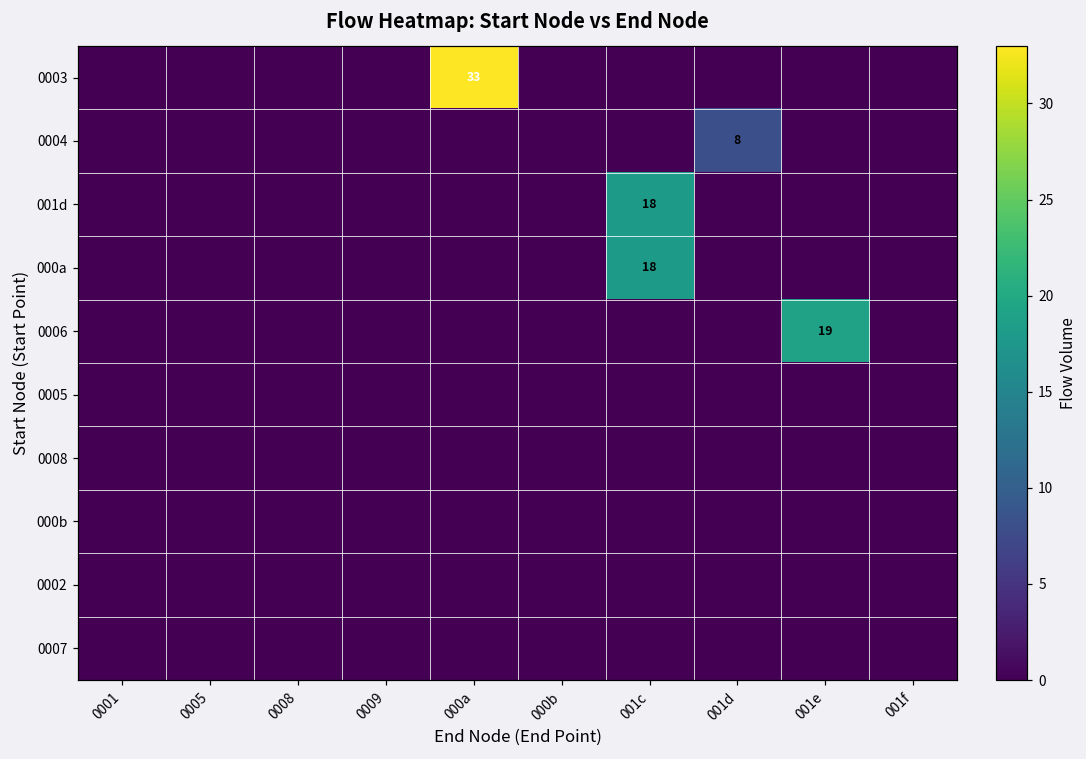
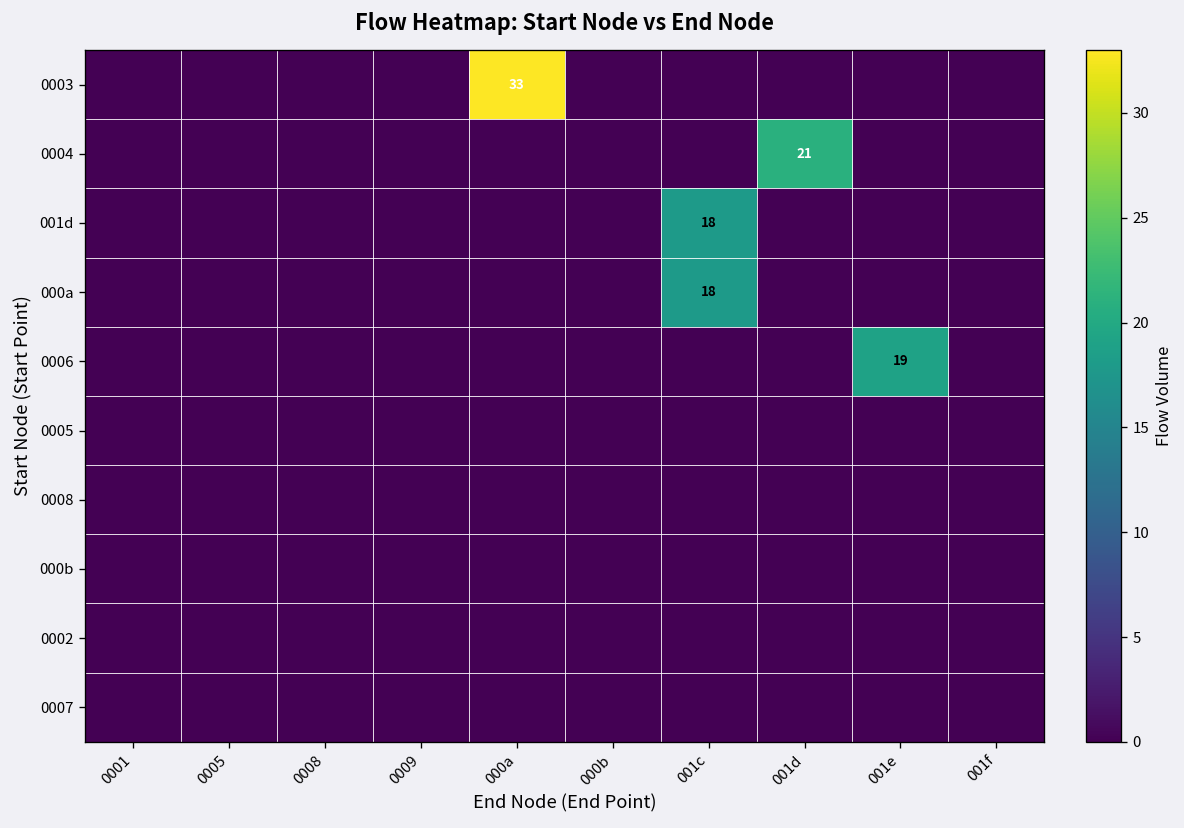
0004, 001d: 8 -> 21
